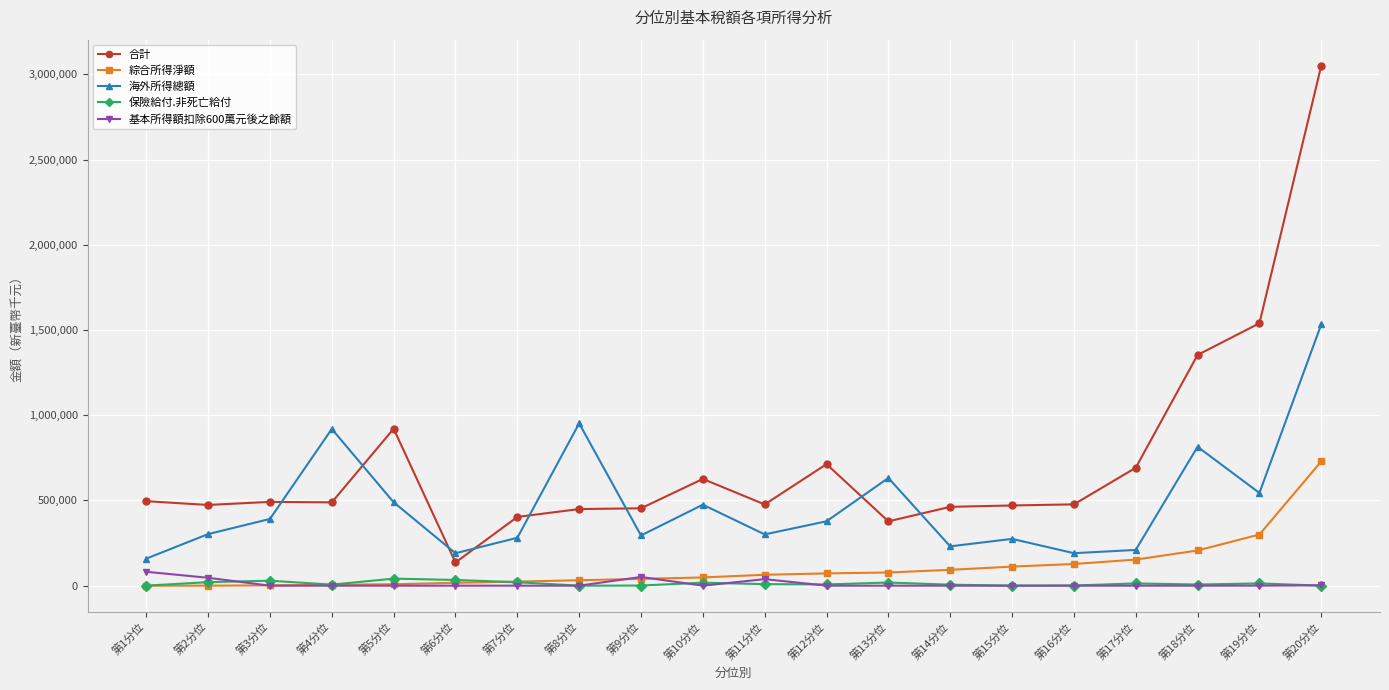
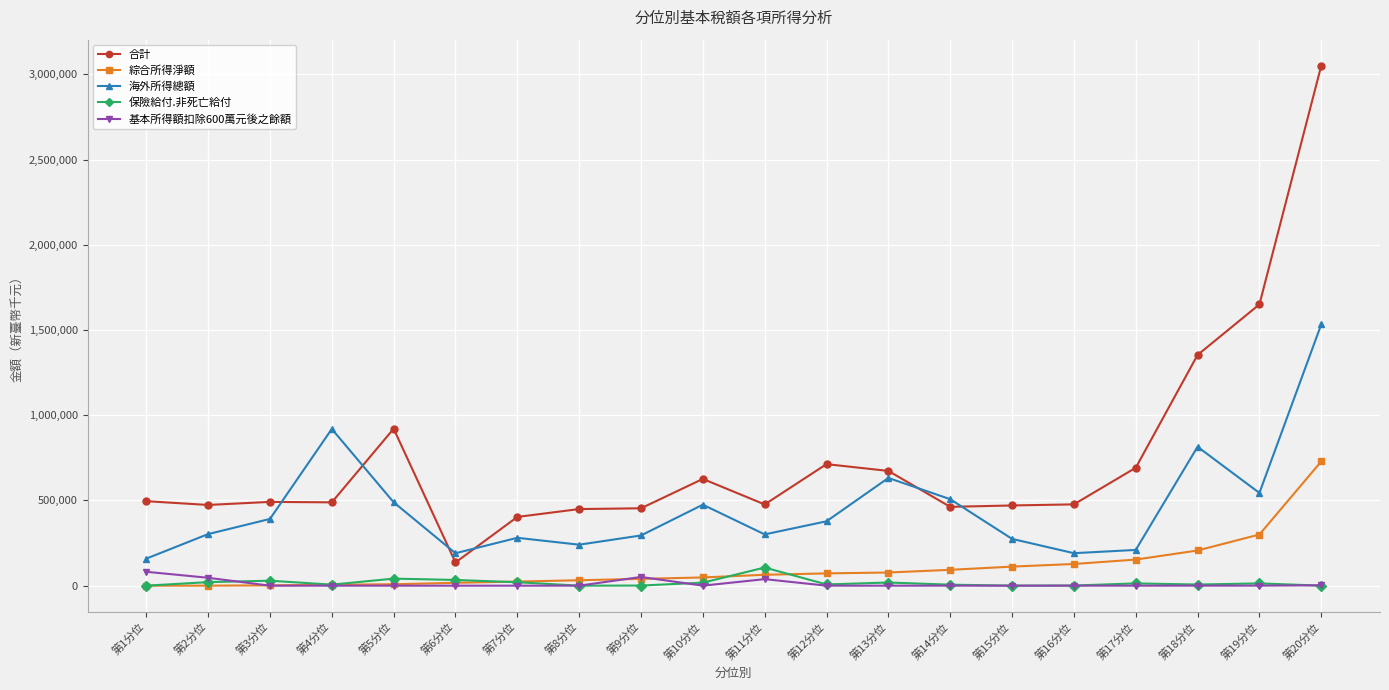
海外所得總額, 第8分位: 950,000 -> 240,000
保險給付.非死亡給付, 第11分位: 10,000 -> 110,000
合計, 第13分位: 380,000 -> 670,000
海外所得總額, 第14分位: 230,000 -> 510,000
合計, 第19分位: 1,540,000 -> 1,650,000
